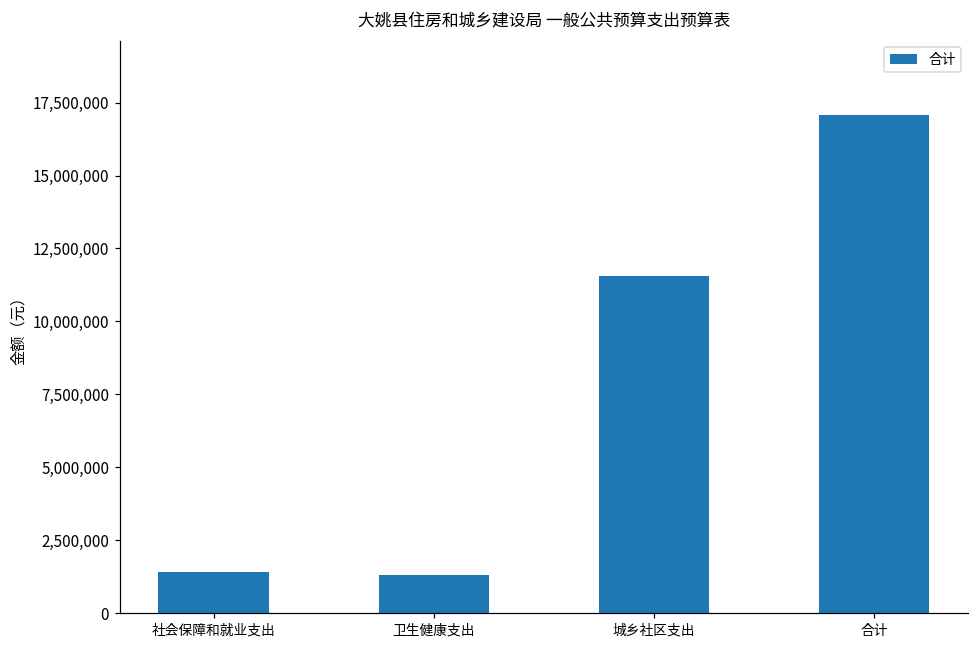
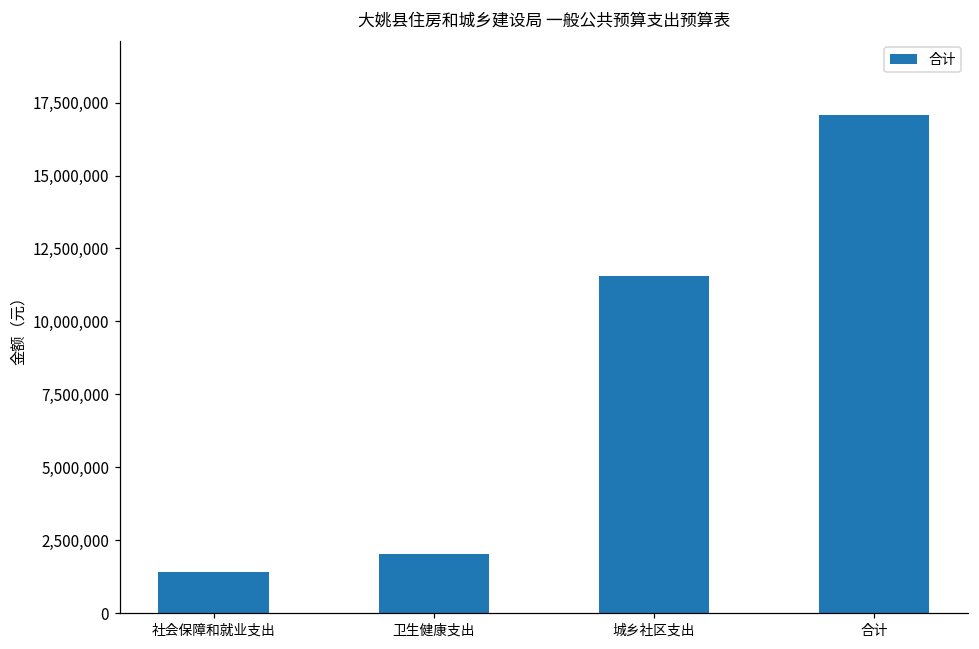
卫生健康支出: 1,300,000 -> 2,000,000
